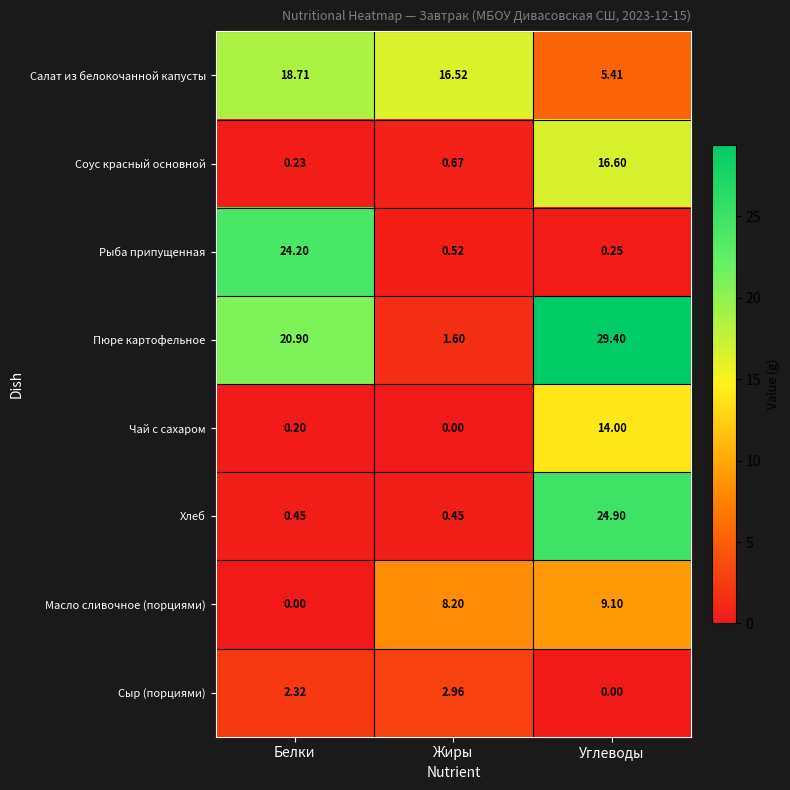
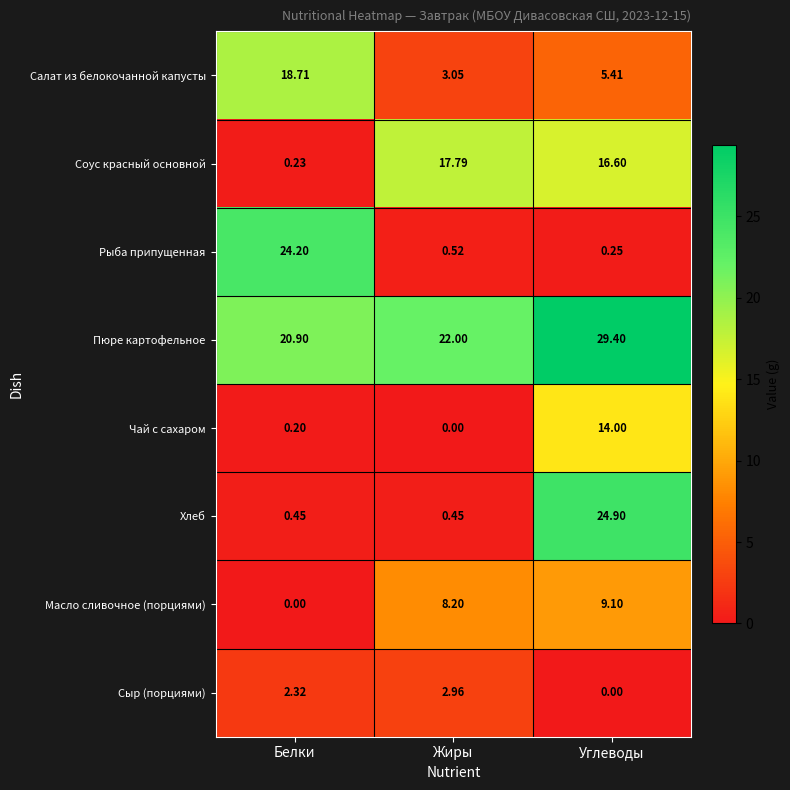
Салат из белокочанной капусты, Жиры: 16.52 -> 3.05
Соус красный основной, Жиры: 0.67 -> 17.79
Пюре картофельное, Жиры: 1.60 -> 22.00
